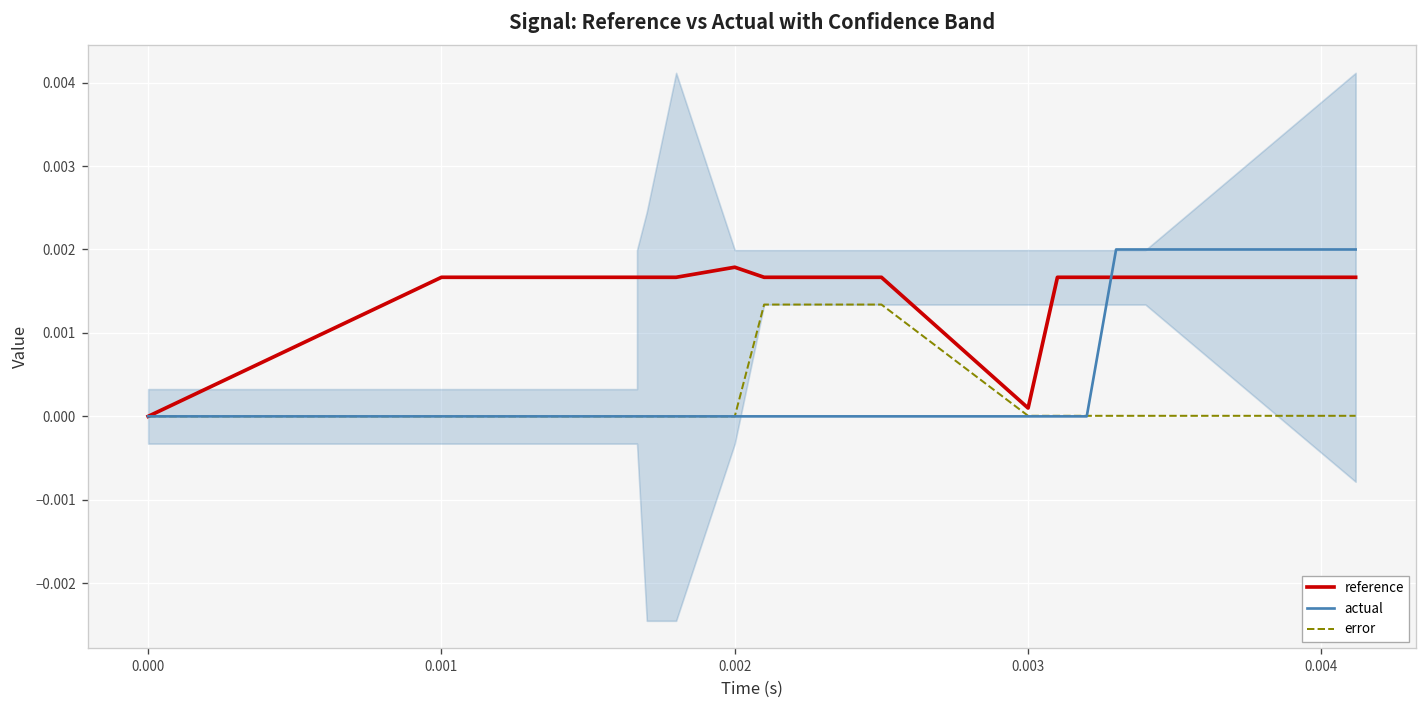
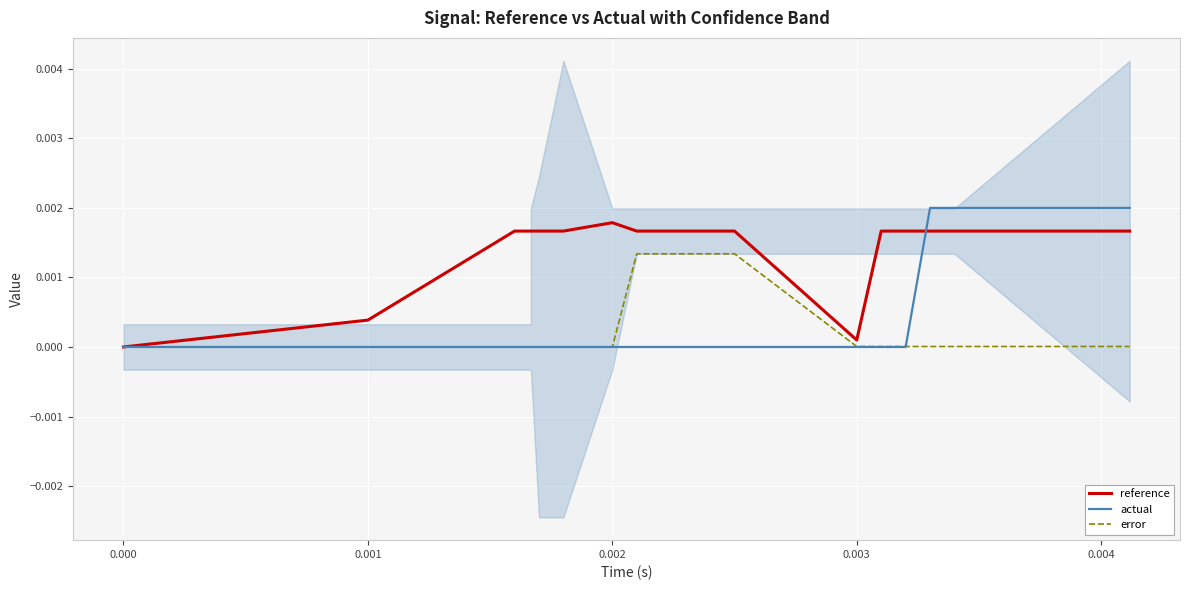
reference, 0.001: 0.0017 -> 0.0004
